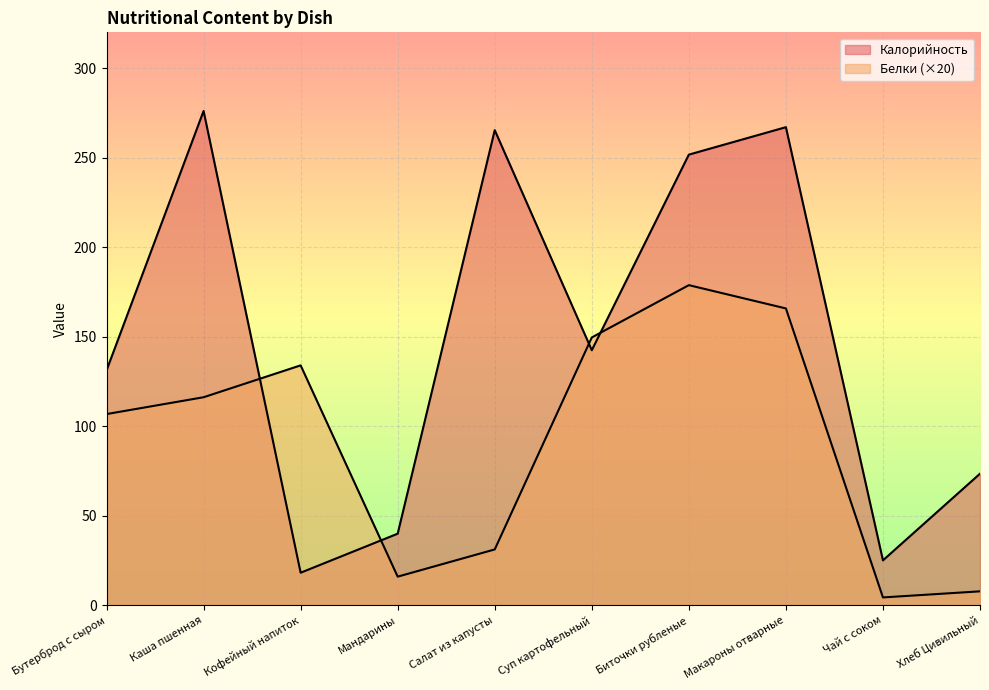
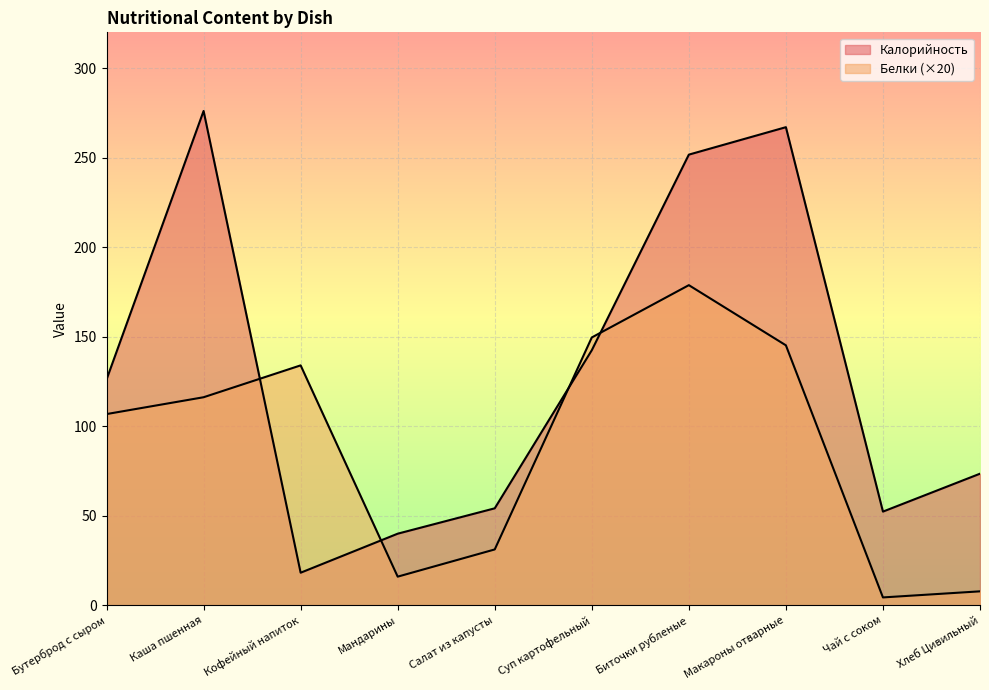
Калорийность, Бутерброд с сыром: 131 -> 126
Калорийность, Салат из капусты: 265 -> 54
Белки (×20), Макароны отварные: 166 -> 145
Калорийность, Чай с соком: 25 -> 52
